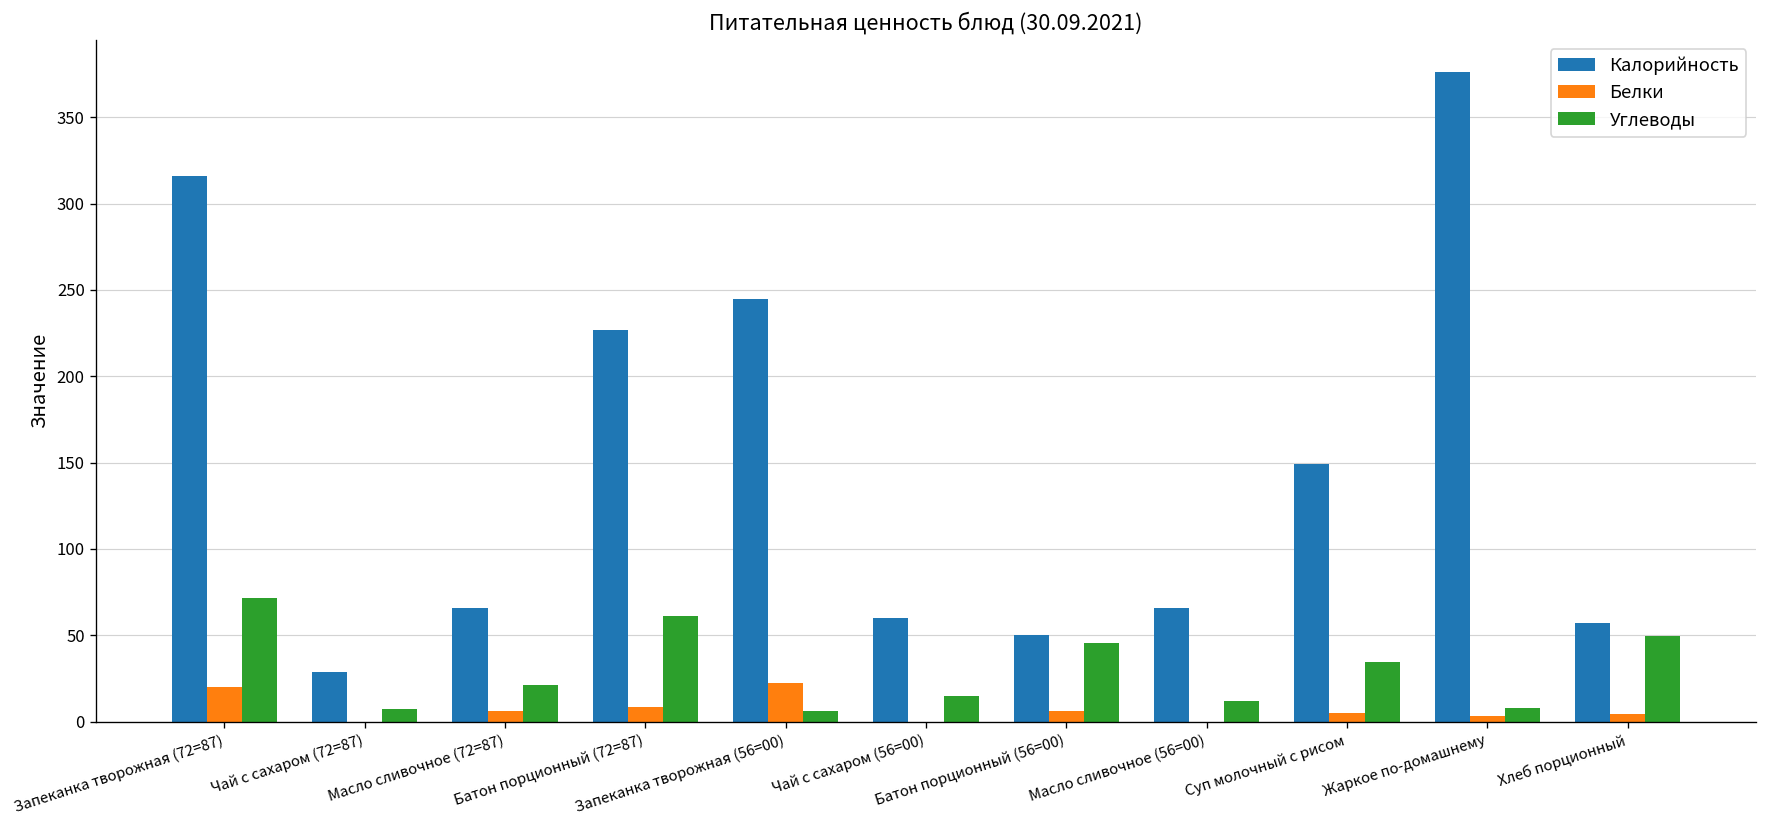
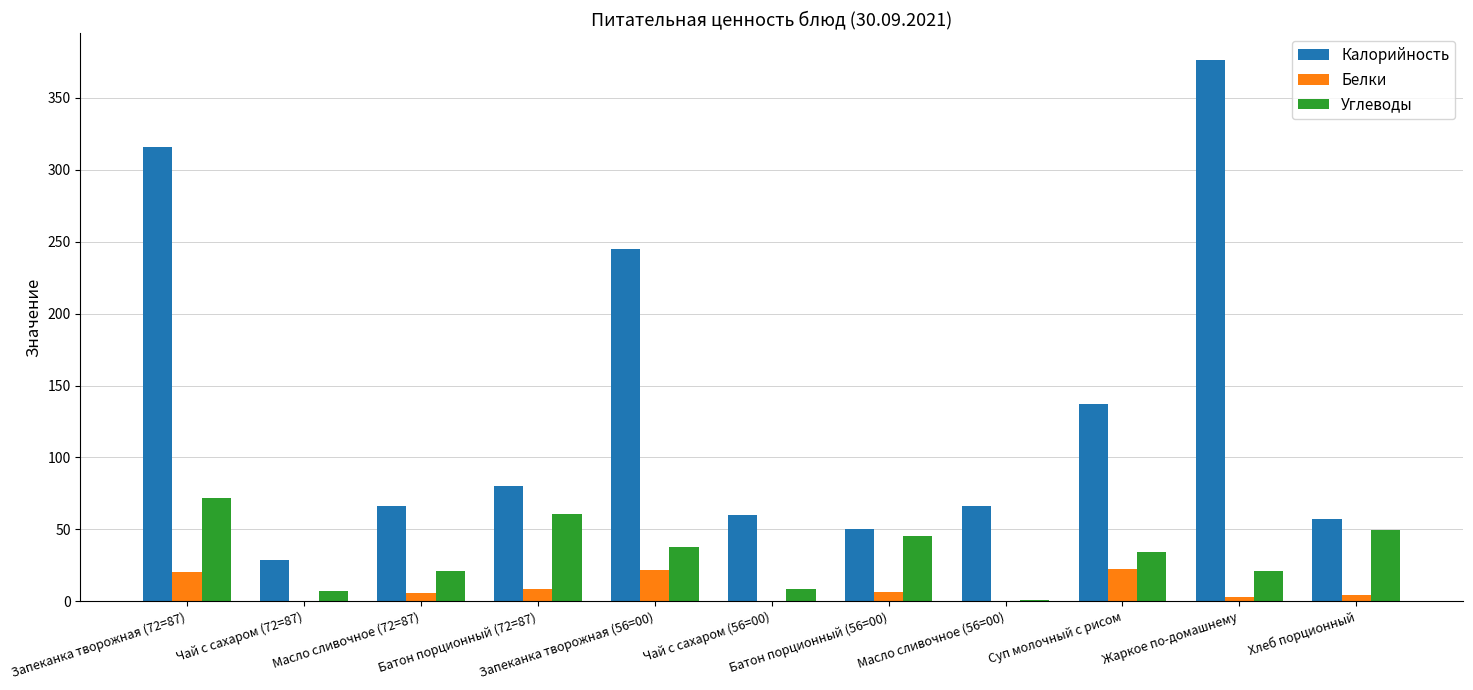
Калорийность, Батон порционный (72=87): 227 -> 80
Углеводы, Запеканка творожная (56=00): 6 -> 38
Углеводы, Чай с сахаром (56=00): 15 -> 9
Углеводы, Масло сливочное (56=00): 12 -> 1
Калорийность, Суп молочный с рисом: 149 -> 137
Белки, Суп молочный с рисом: 5 -> 23
Углеводы, Жаркое по-домашнему: 8 -> 21
